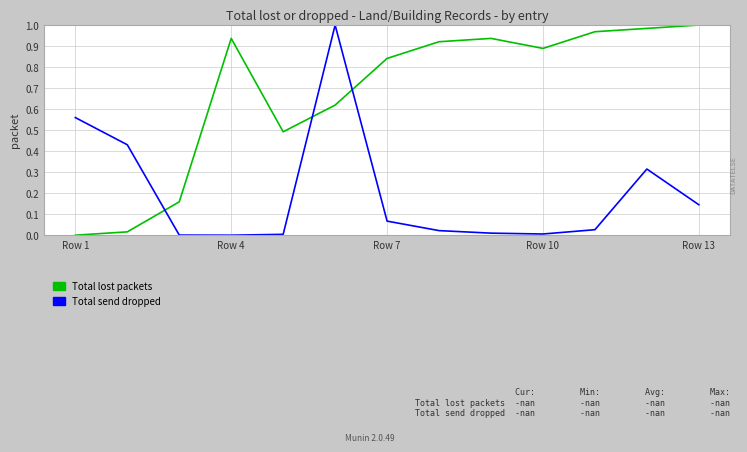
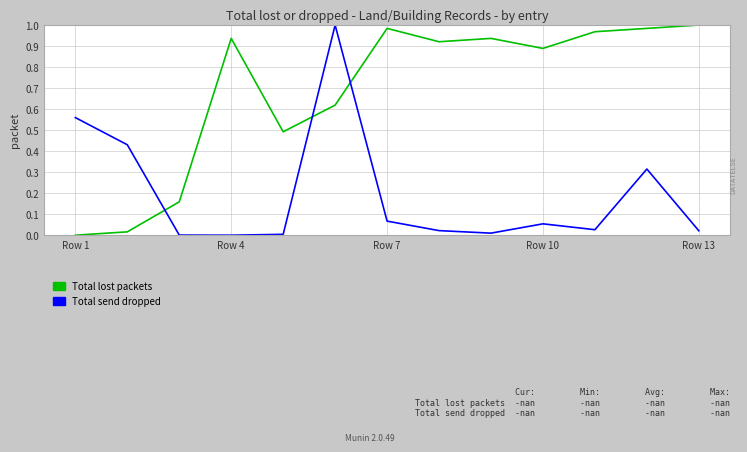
Total lost packets, Row 7: 0.84 -> 0.98
Total send dropped, Row 10: 0.01 -> 0.05
Total send dropped, Row 13: 0.14 -> 0.02
